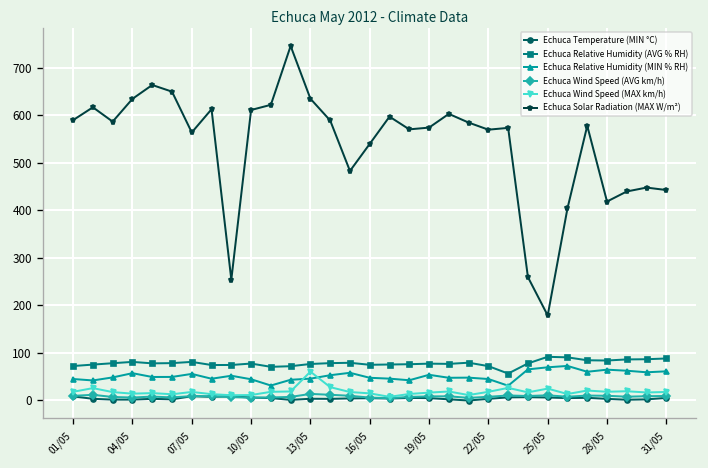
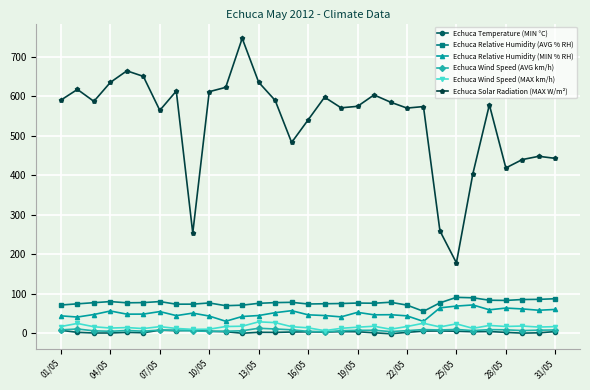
Echuca Wind Speed (MAX km/h), 13/05: 60 -> 30
